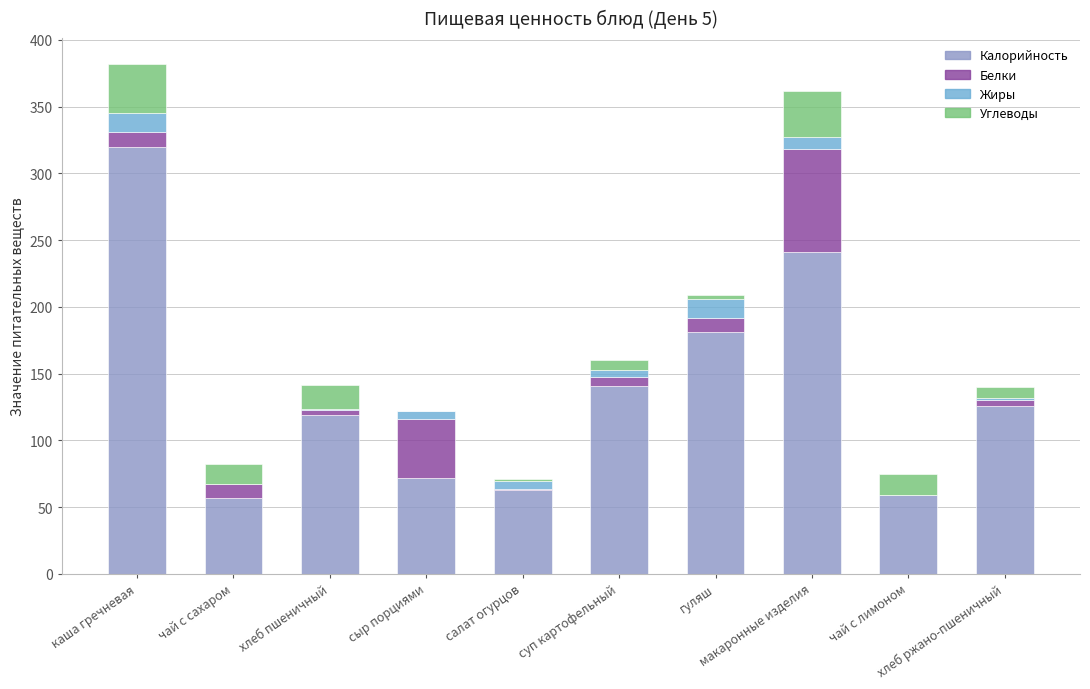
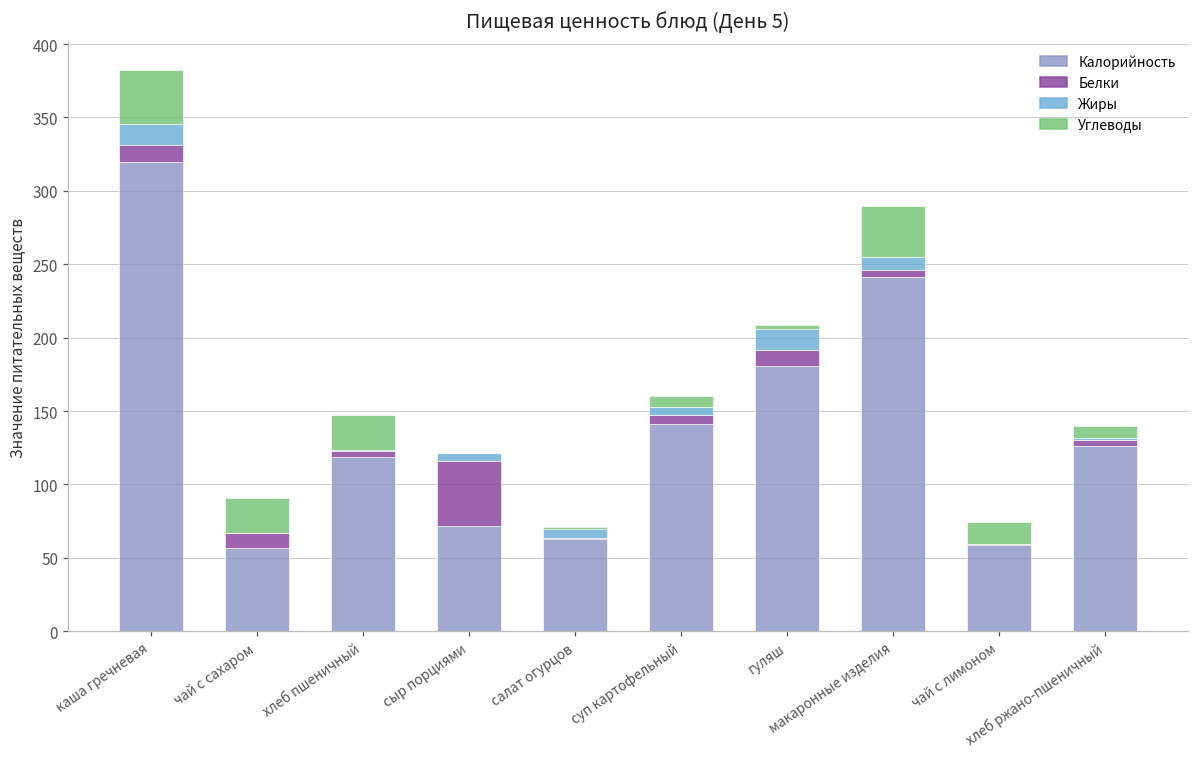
Углеводы, чай с сахаром: 15 -> 24
Углеводы, хлеб пшеничный: 18 -> 24
Белки, макаронные изделия: 77 -> 5
